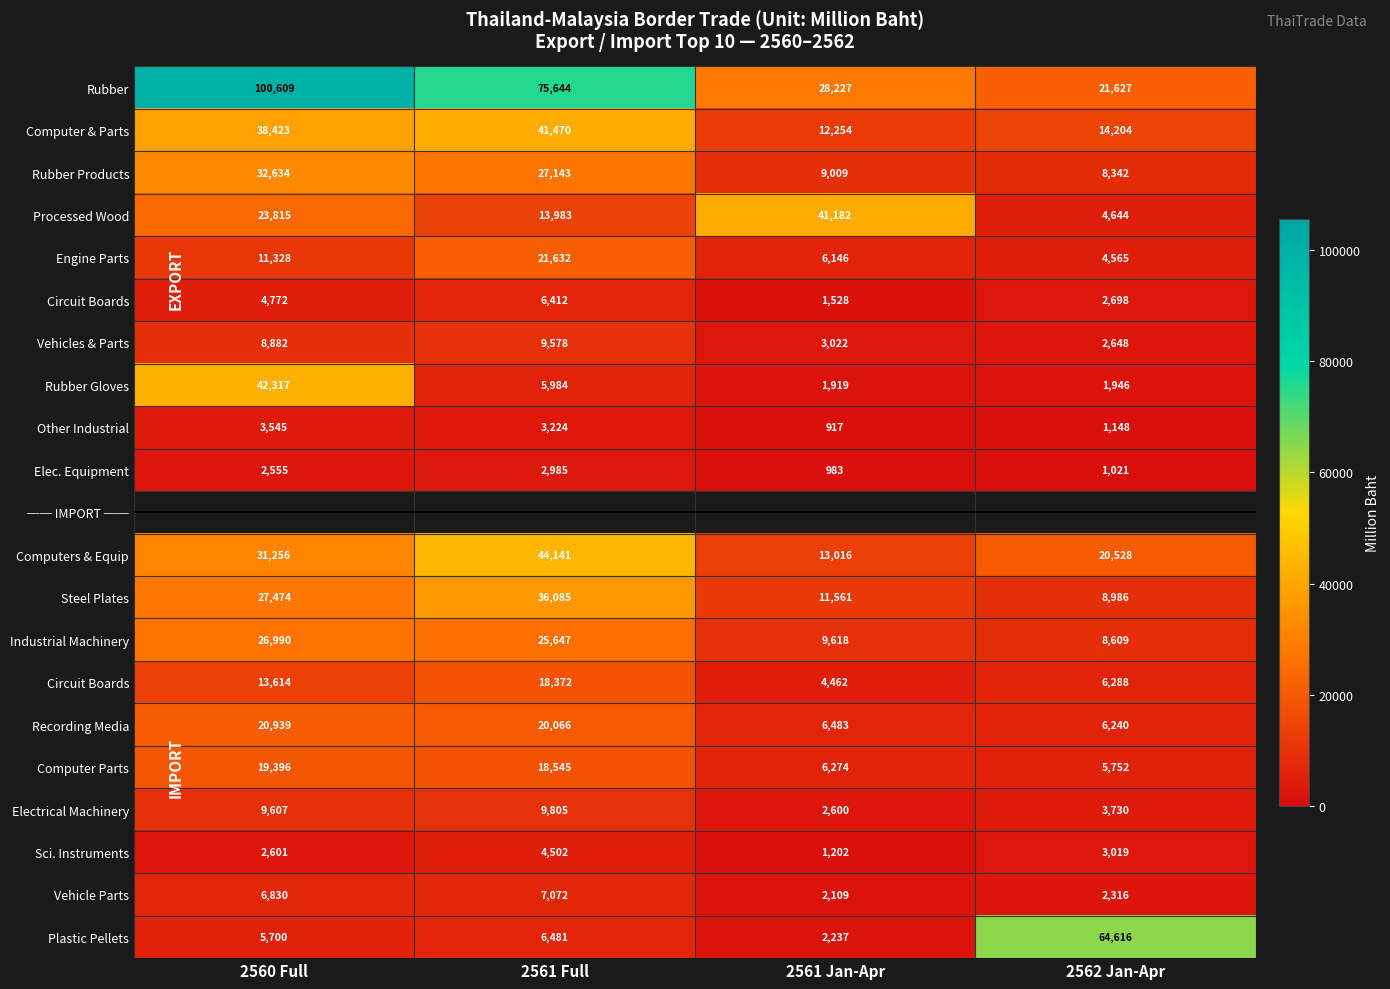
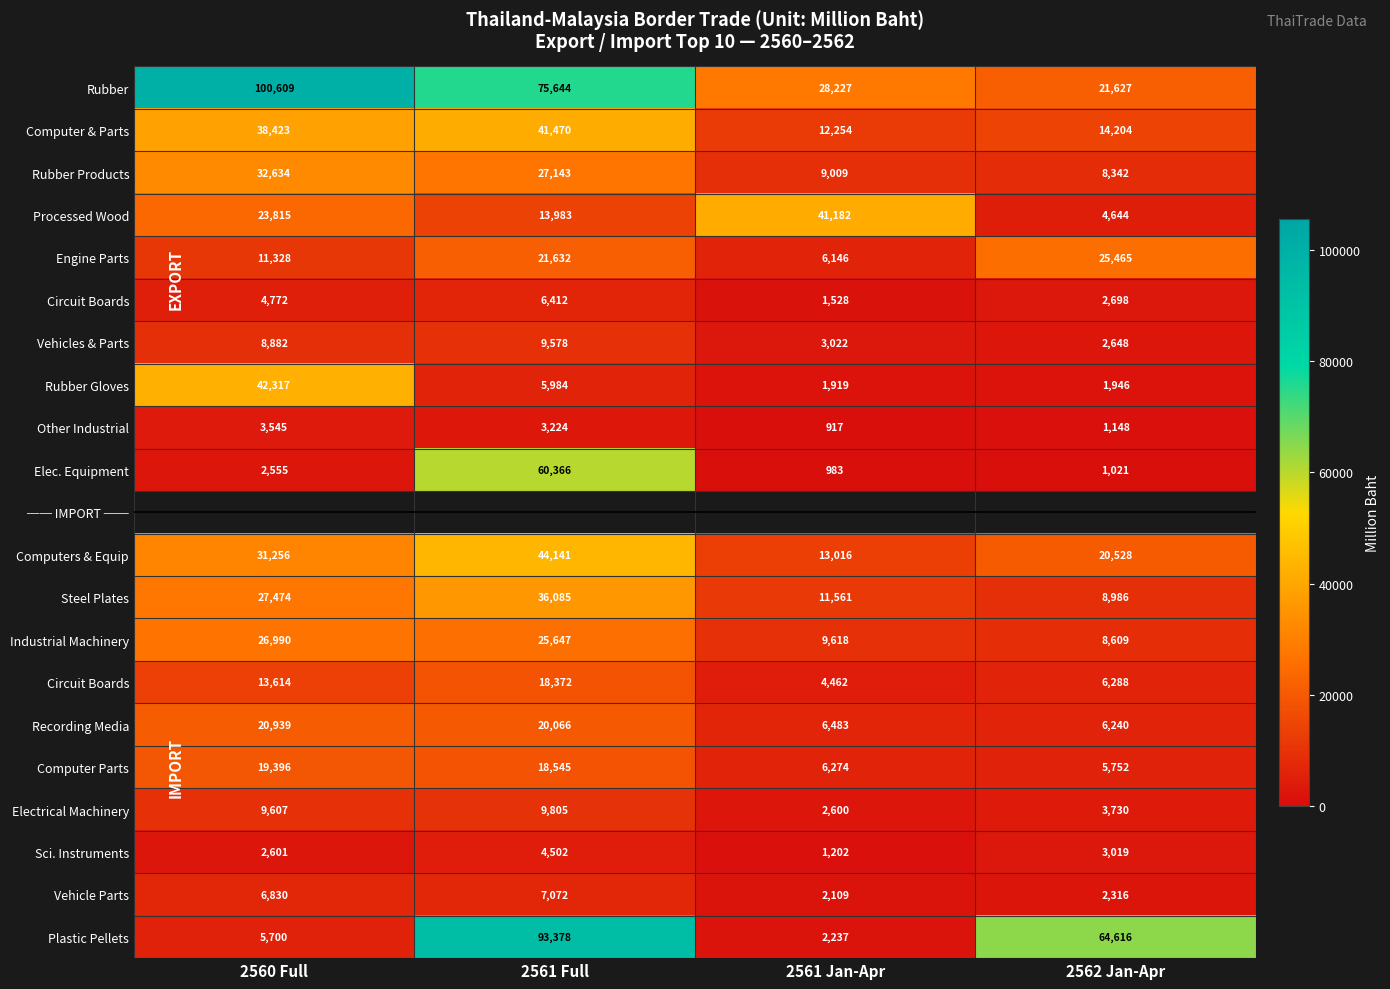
Engine Parts, 2562 Jan-Apr: 4,565 -> 25,465
Elec. Equipment, 2561 Full: 2,985 -> 60,366
Plastic Pellets, 2561 Full: 6,481 -> 93,378
